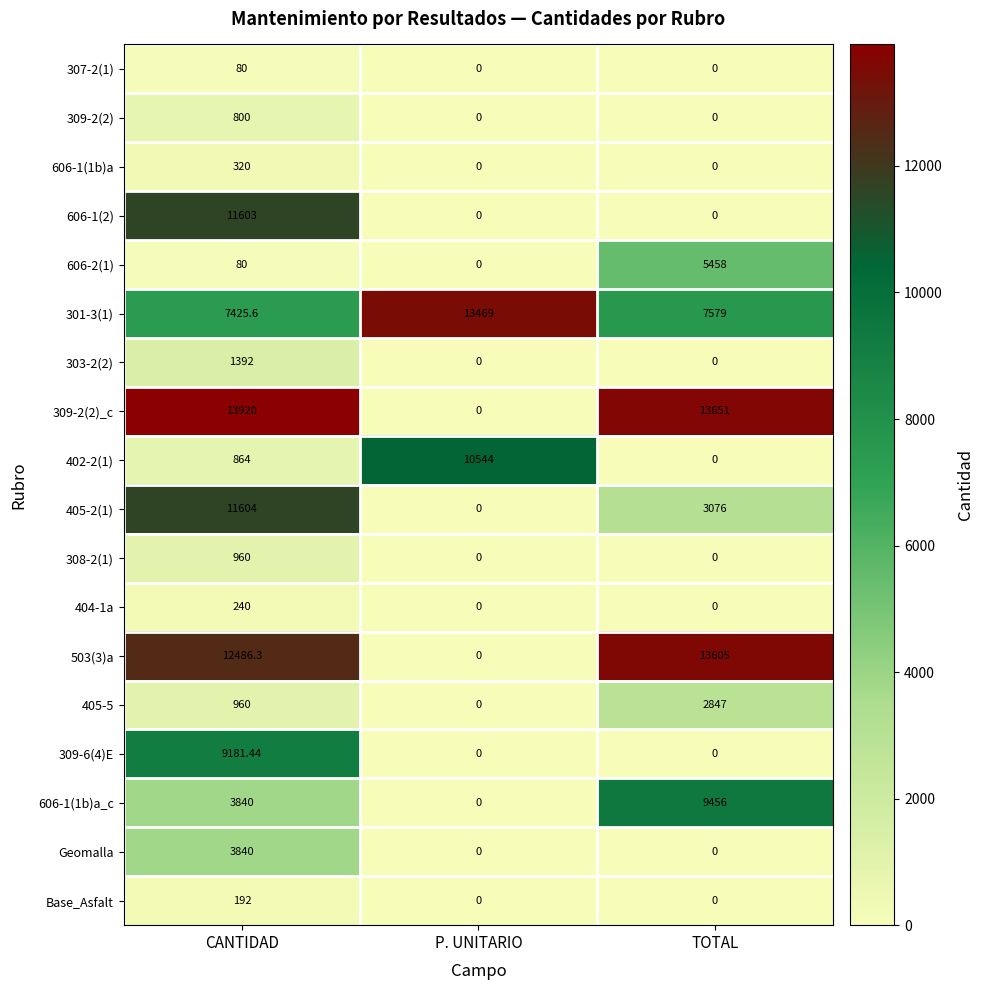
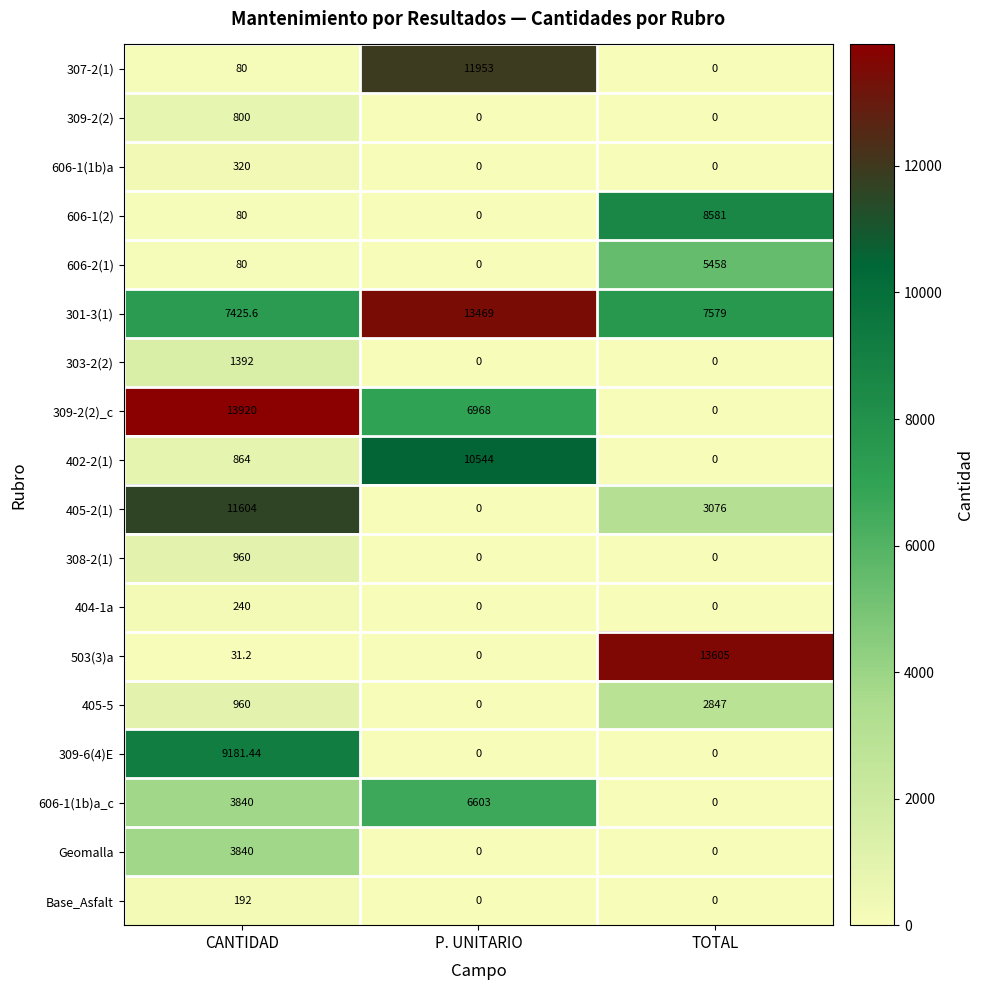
307-2(1), P. UNITARIO: 0 -> 11953
606-1(2), CANTIDAD: 11603 -> 80
606-1(2), TOTAL: 0 -> 8581
309-2(2)_c, P. UNITARIO: 0 -> 6968
309-2(2)_c, TOTAL: 13651 -> 0
503(3)a, CANTIDAD: 12486.3 -> 31.2
606-1(1b)a_c, P. UNITARIO: 0 -> 6603
606-1(1b)a_c, TOTAL: 9456 -> 0
